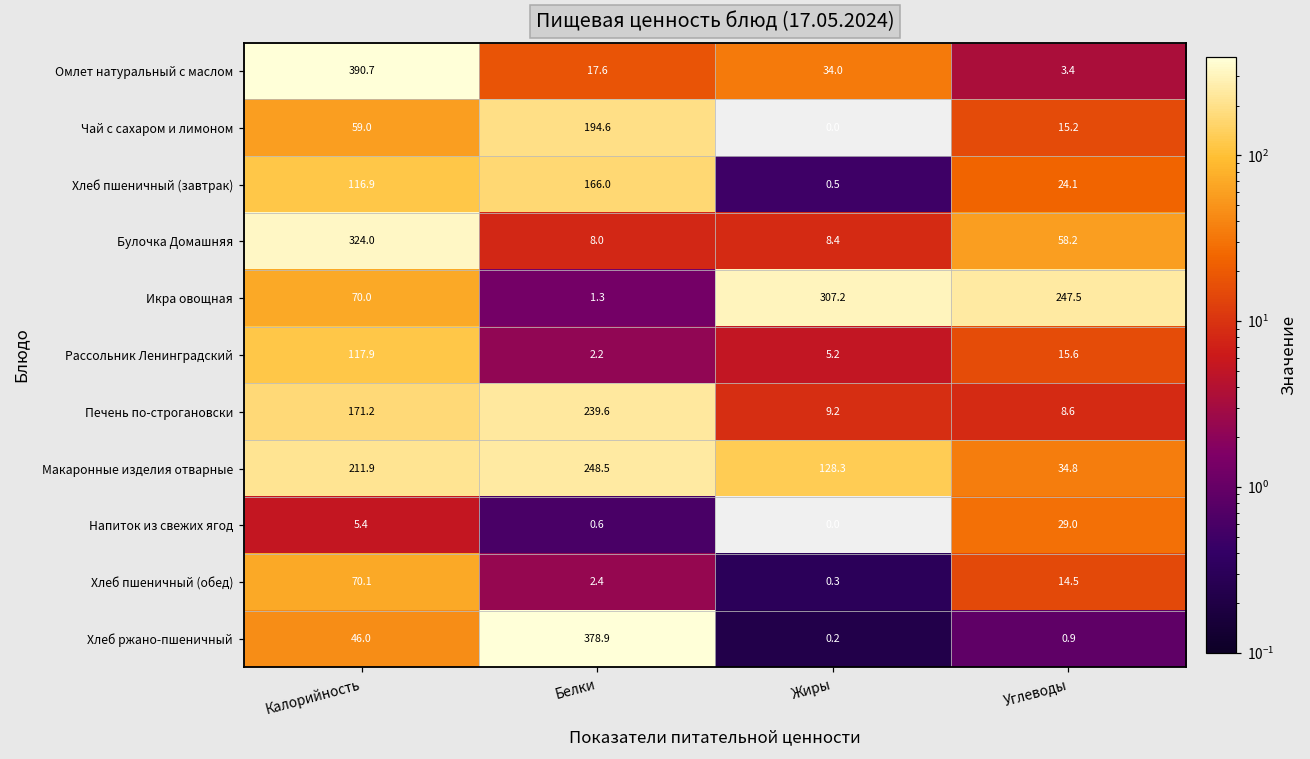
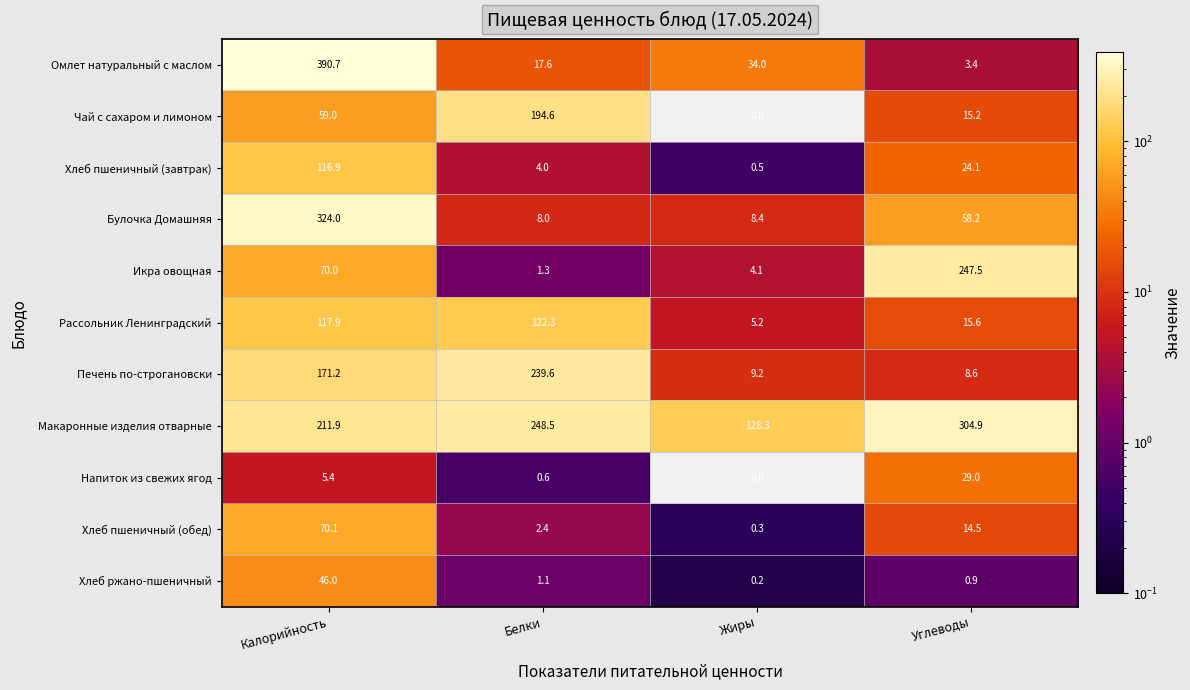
Хлеб пшеничный (завтрак), Белки: 166.0 -> 4.0
Икра овощная, Жиры: 307.2 -> 4.1
Рассольник Ленинградский, Белки: 2.2 -> 122.3
Макаронные изделия отварные, Углеводы: 34.8 -> 304.9
Хлеб ржано-пшеничный, Белки: 378.9 -> 1.1
